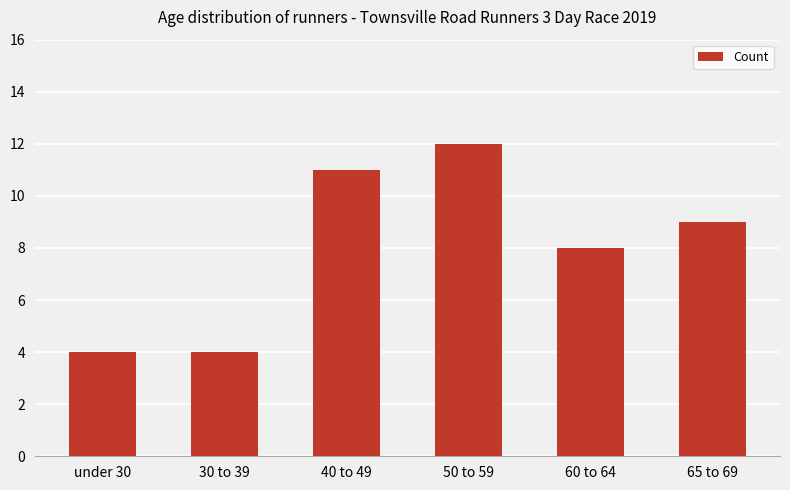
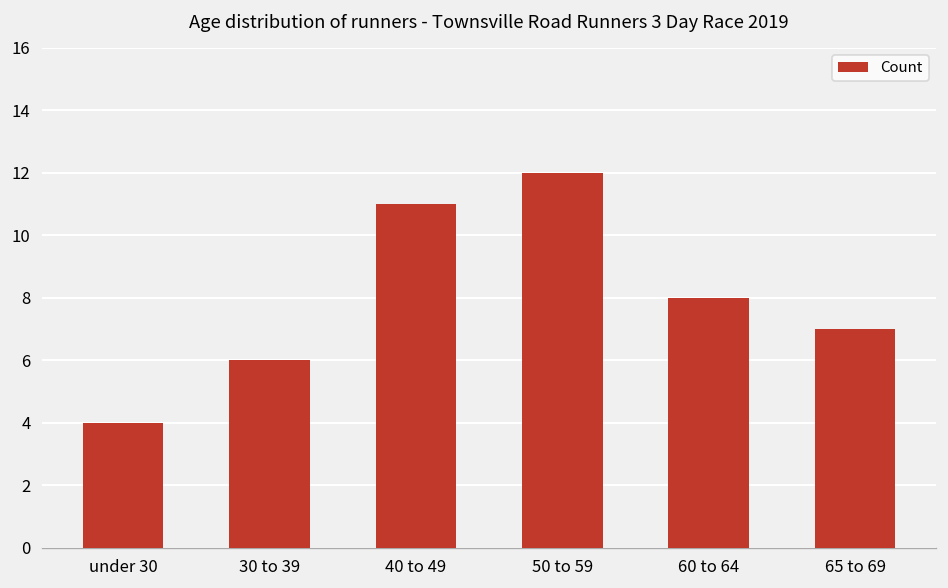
30 to 39: 4 -> 6
65 to 69: 9 -> 7
